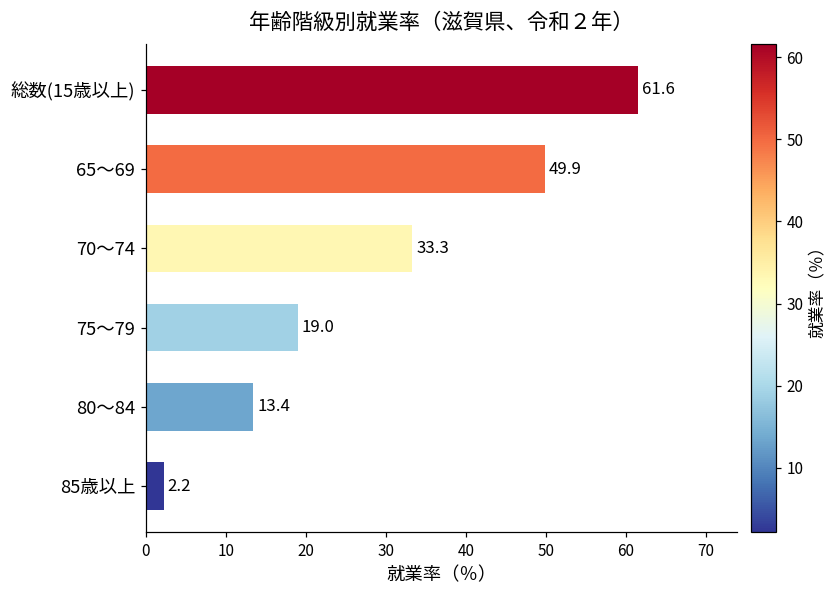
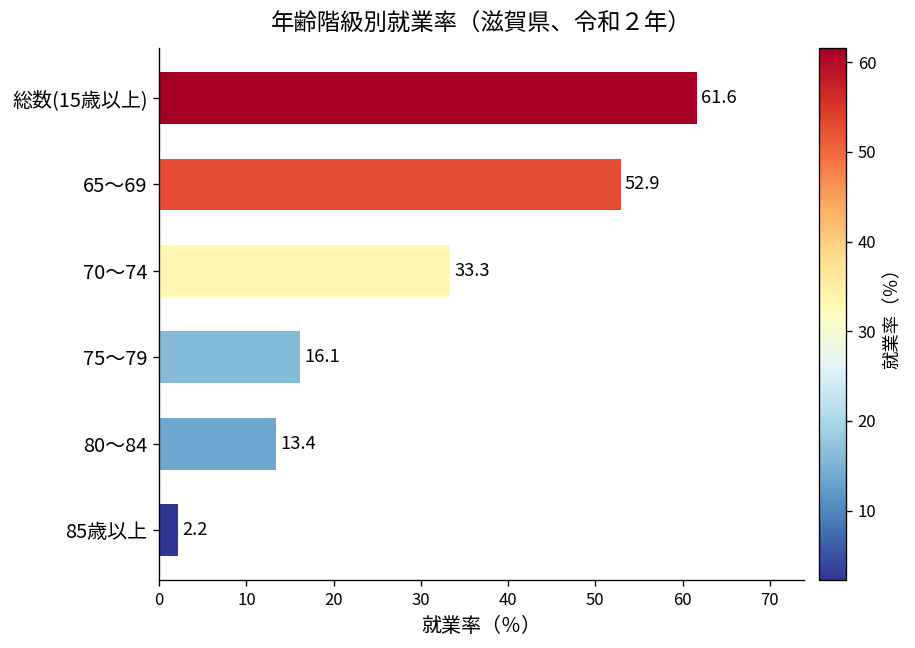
65～69: 49.9 -> 52.9
75～79: 19.0 -> 16.1
